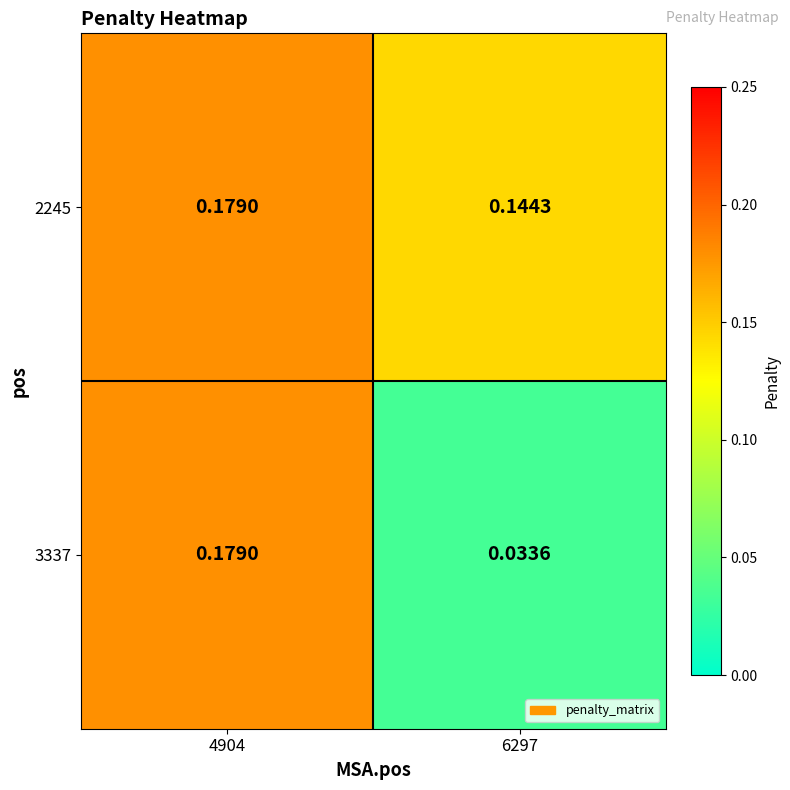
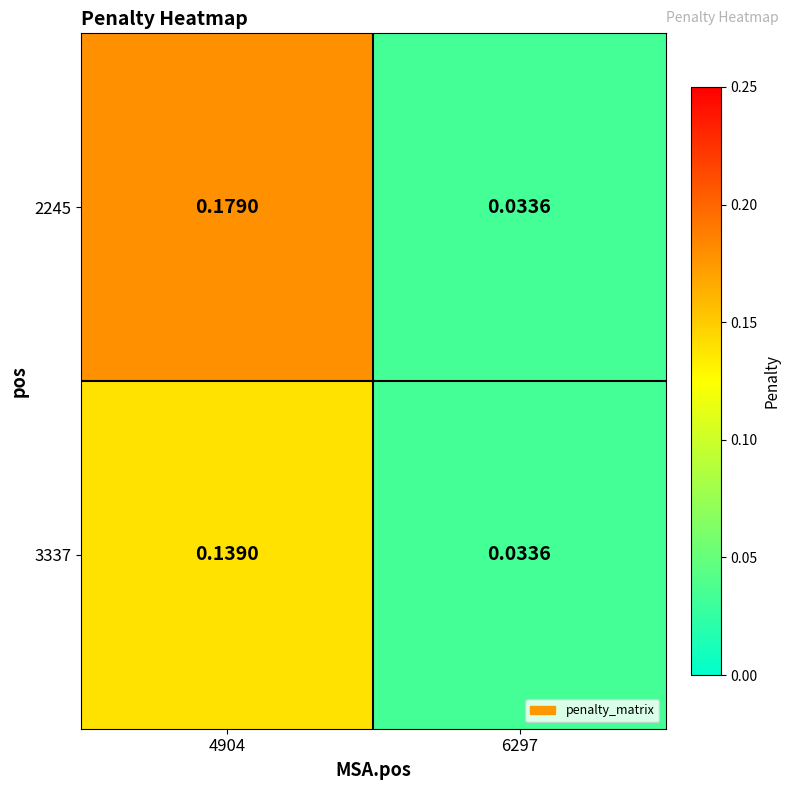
2245, 6297: 0.1443 -> 0.0336
3337, 4904: 0.1790 -> 0.1390
